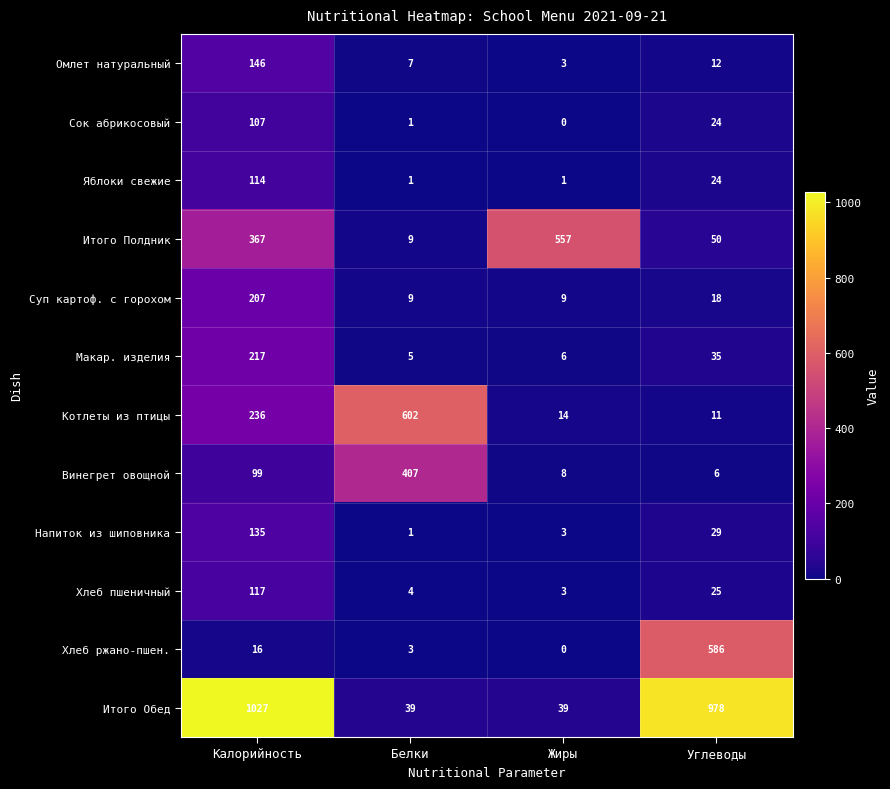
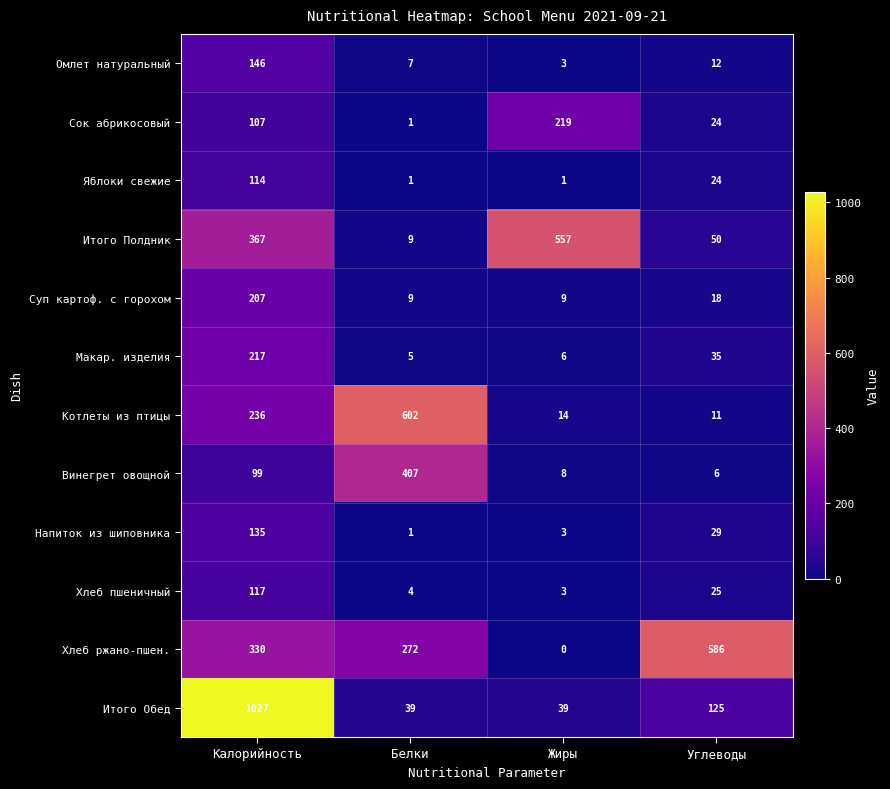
Сок абрикосовый, Жиры: 0 -> 219
Хлеб ржано-пшен., Калорийность: 16 -> 330
Хлеб ржано-пшен., Белки: 3 -> 272
Итого Обед, Углеводы: 978 -> 125
